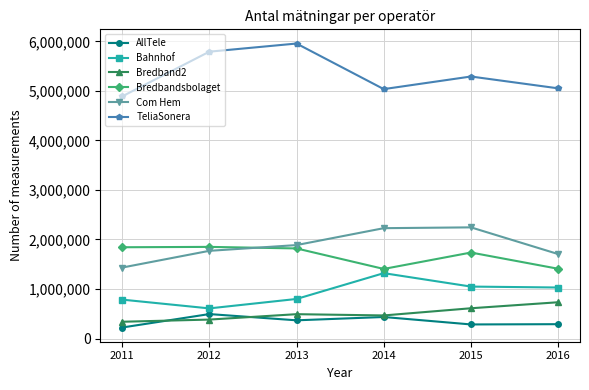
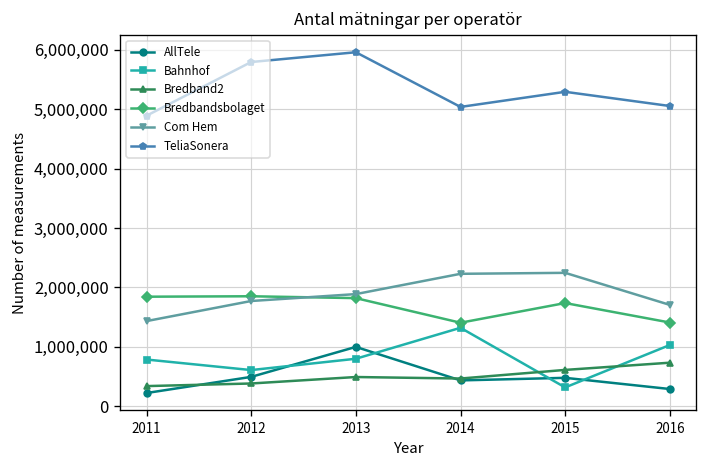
AllTele, 2013: 400,000 -> 1,000,000
AllTele, 2015: 300,000 -> 500,000
Bahnhof, 2015: 1,000,000 -> 300,000
